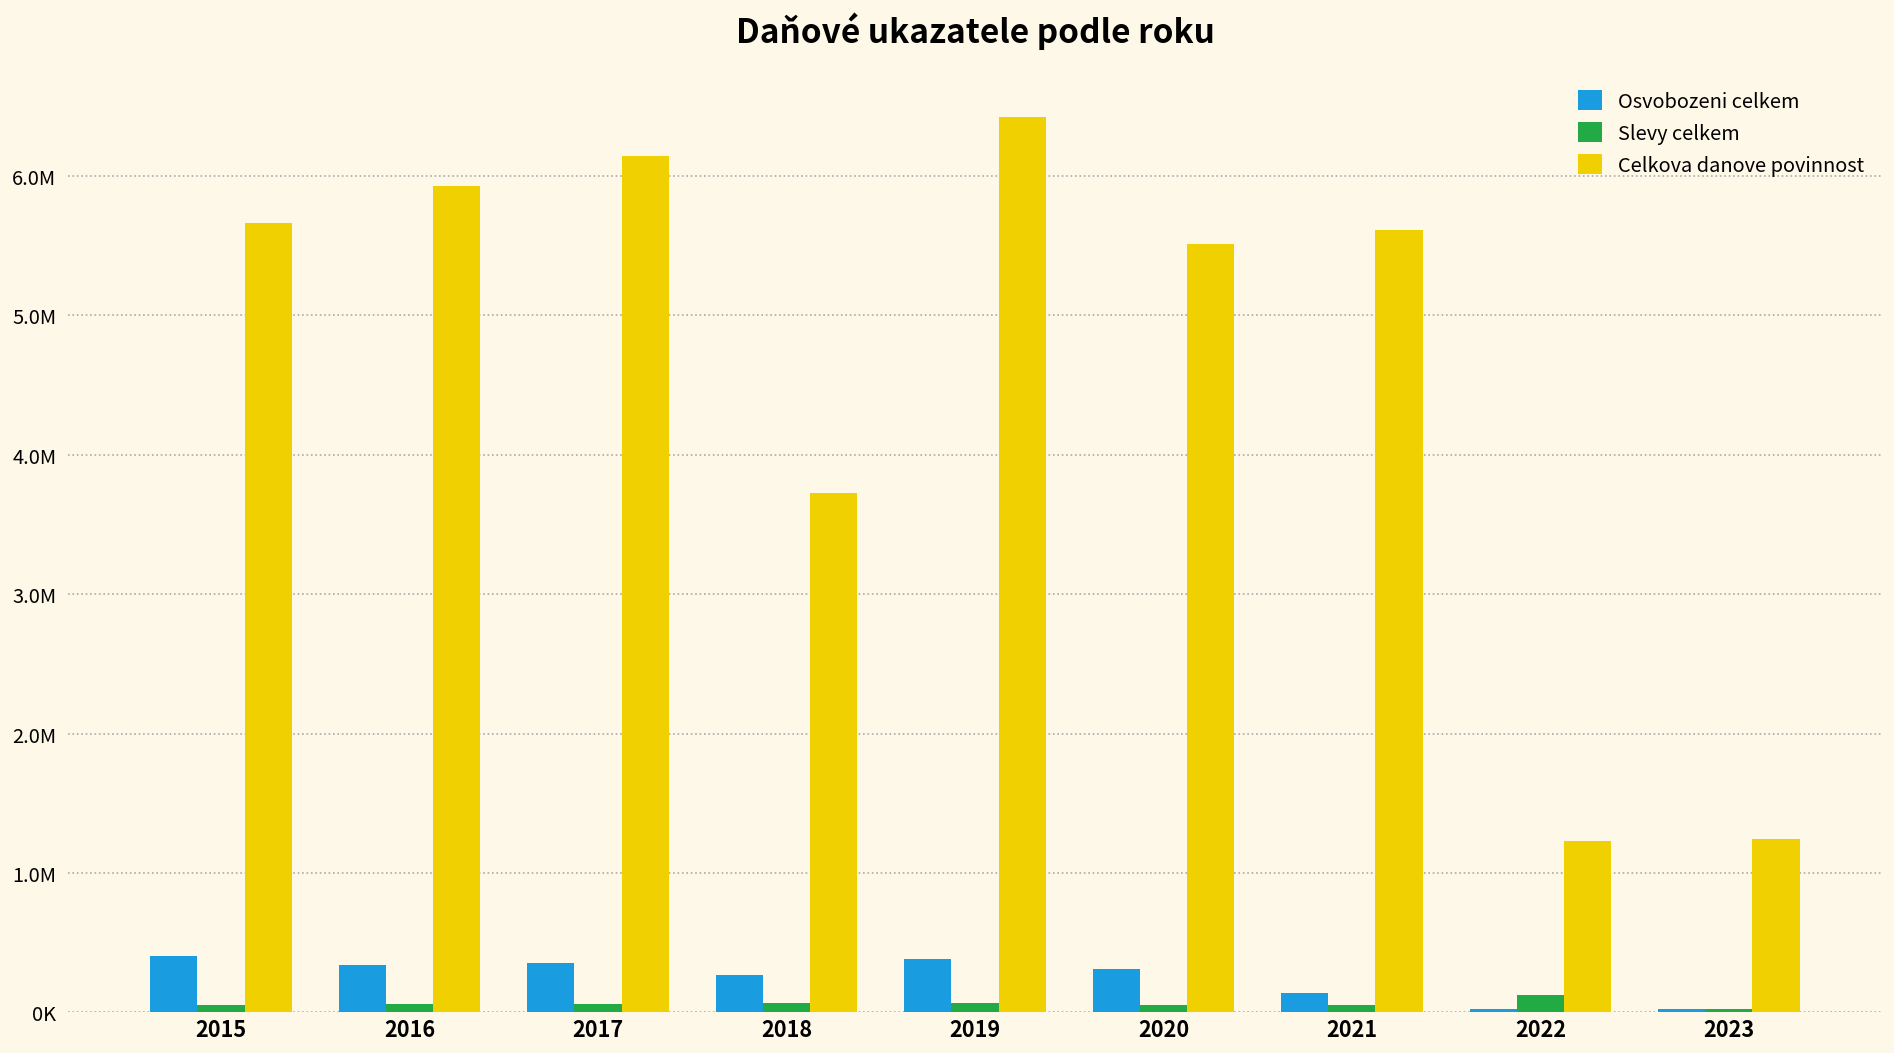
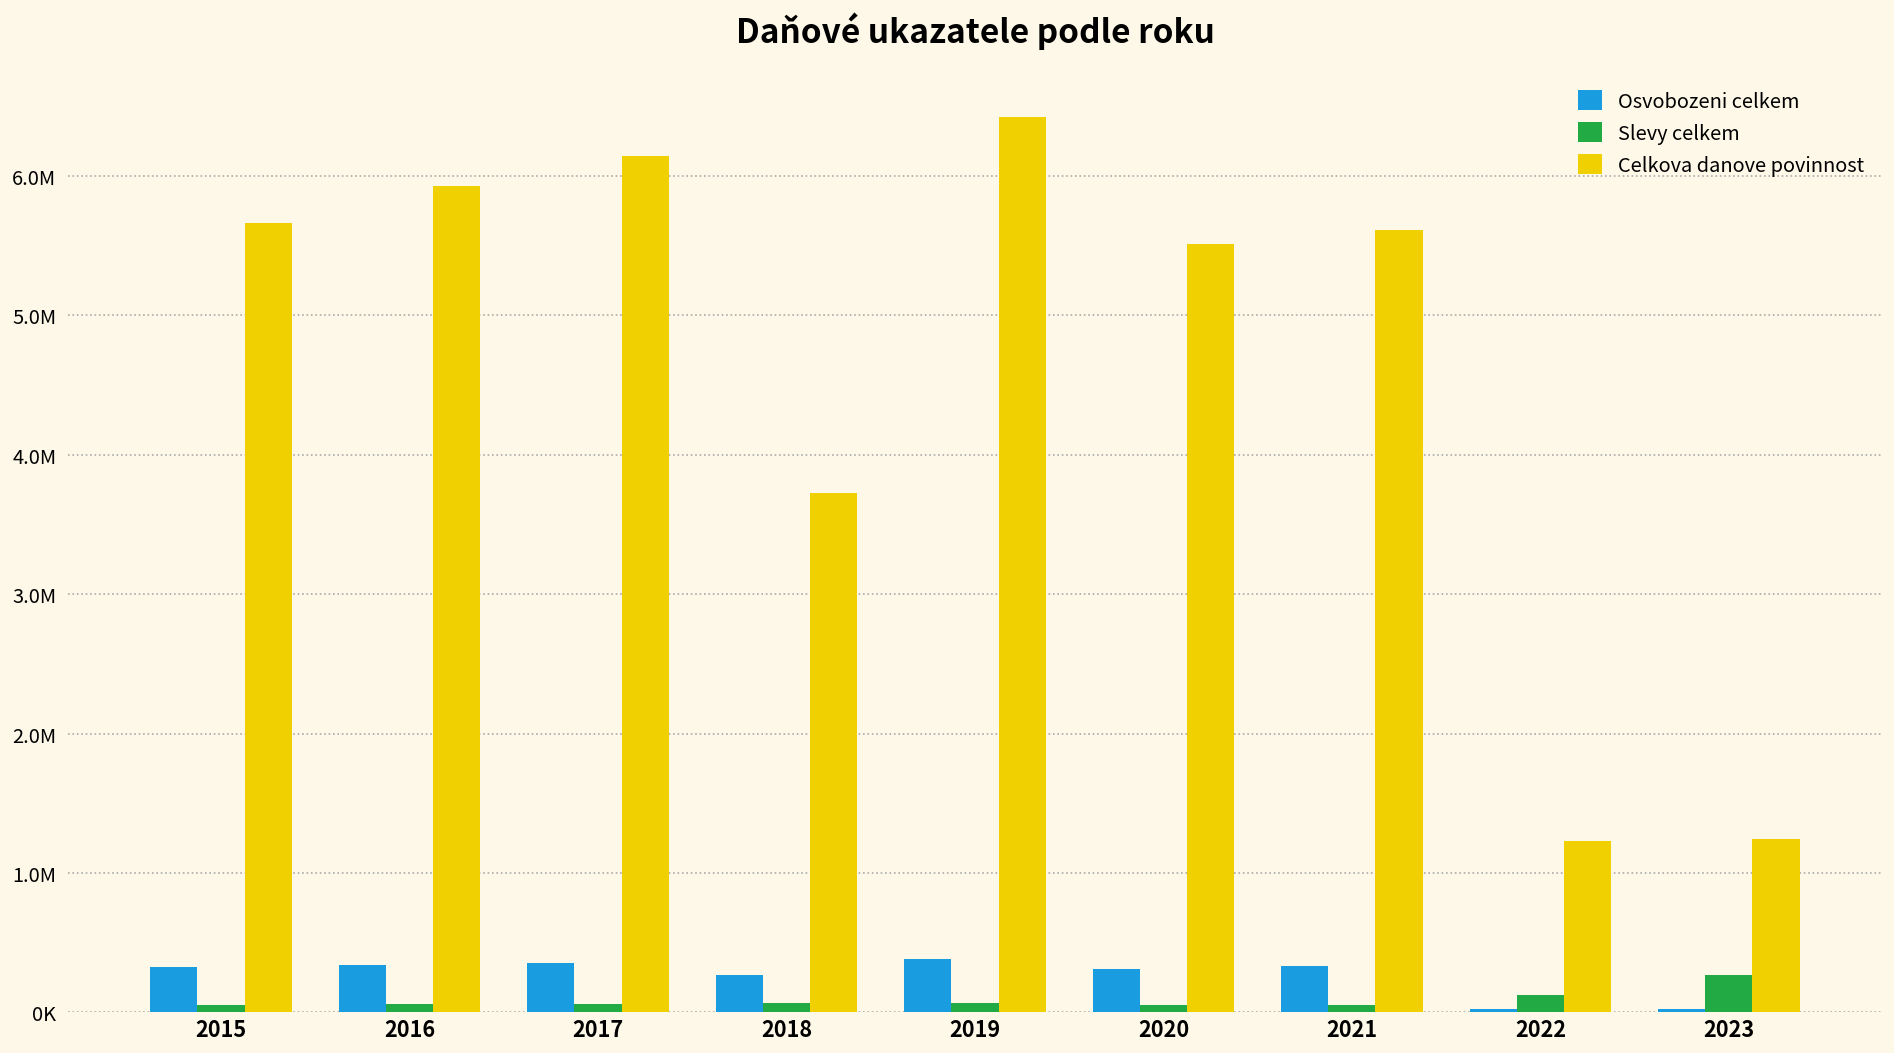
Osvobozeni celkem, 2015: 410000 -> 330000
Osvobozeni celkem, 2021: 140000 -> 330000
Slevy celkem, 2023: 20000 -> 270000
